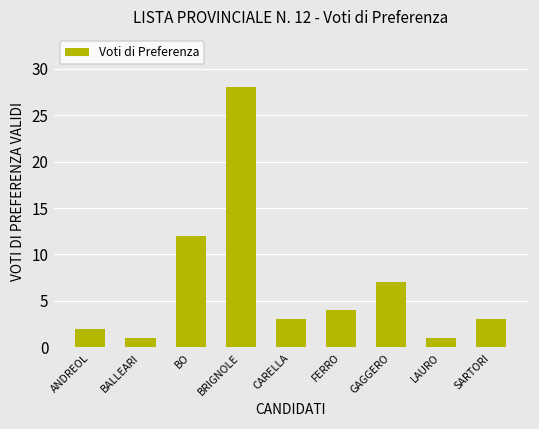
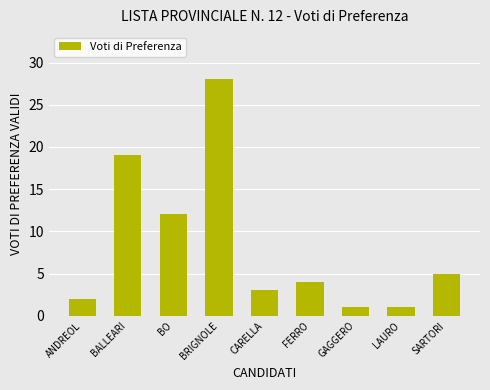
BALLEARI: 1 -> 19
GAGGERO: 7 -> 1
SARTORI: 3 -> 5
